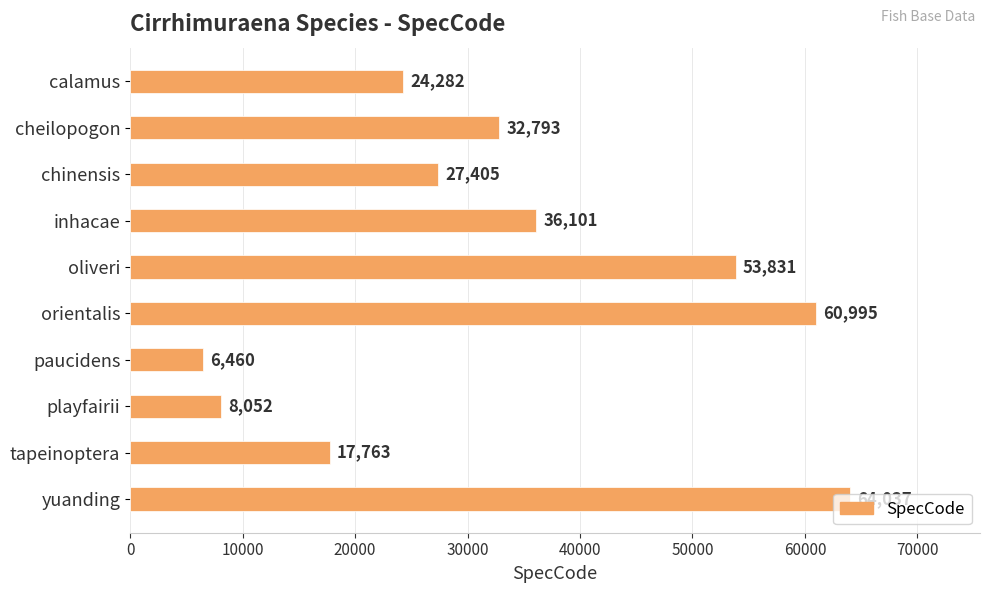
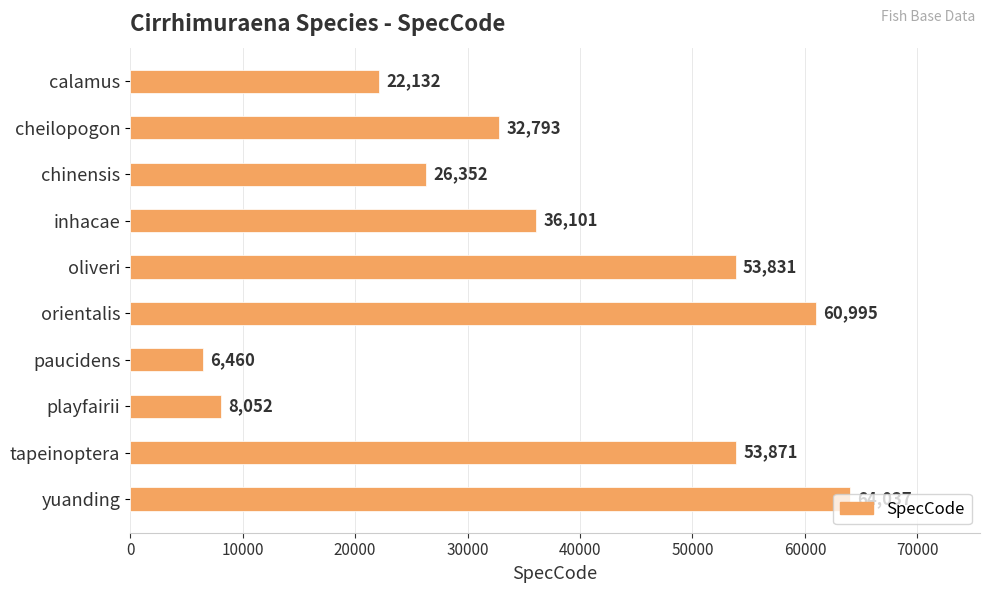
calamus: 24,282 -> 22,132
chinensis: 27,405 -> 26,352
tapeinoptera: 17,763 -> 53,871
